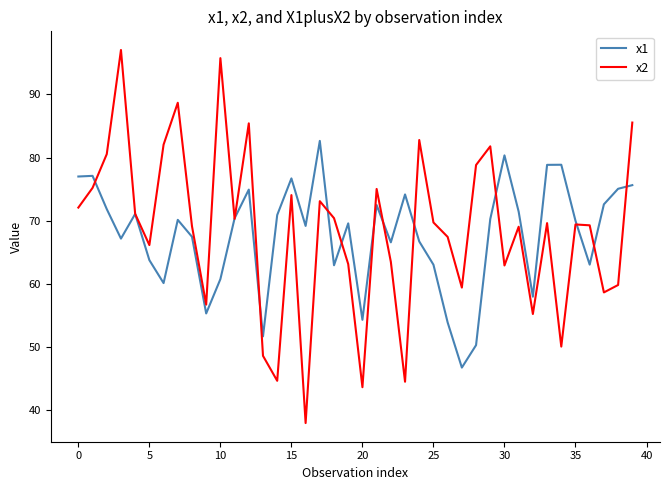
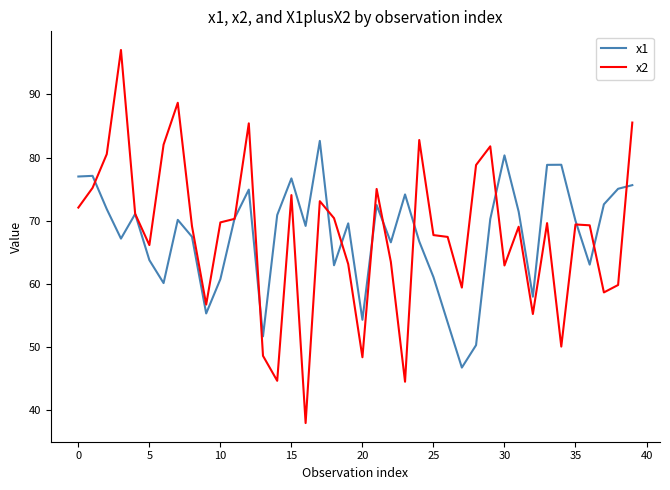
x2, 10: 96 -> 70
x2, 20: 44 -> 48
x1, 25: 63 -> 61
x2, 25: 70 -> 68
